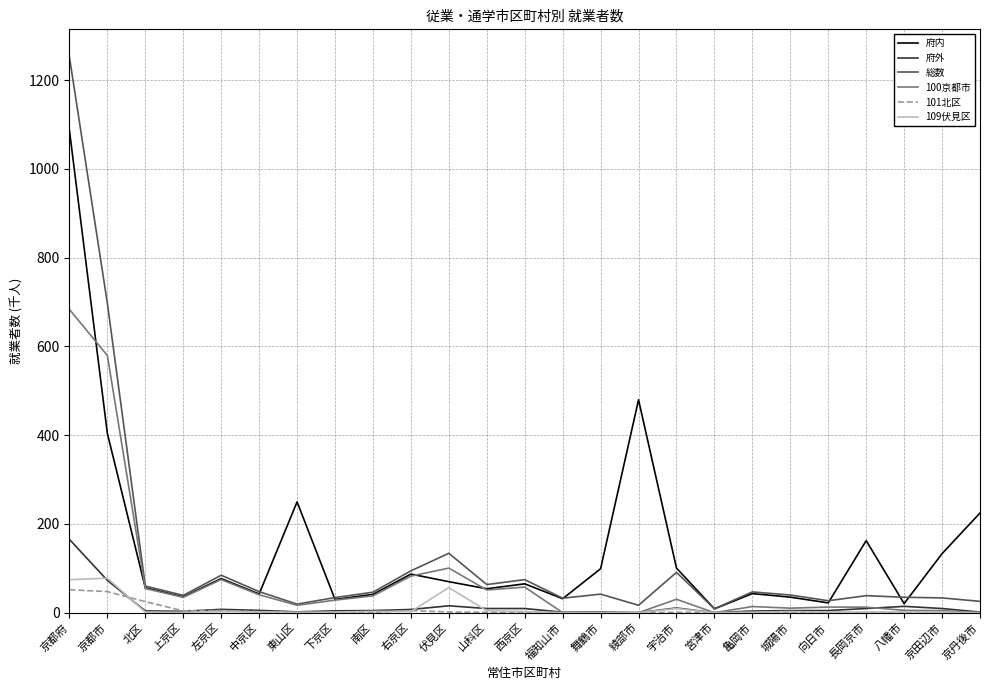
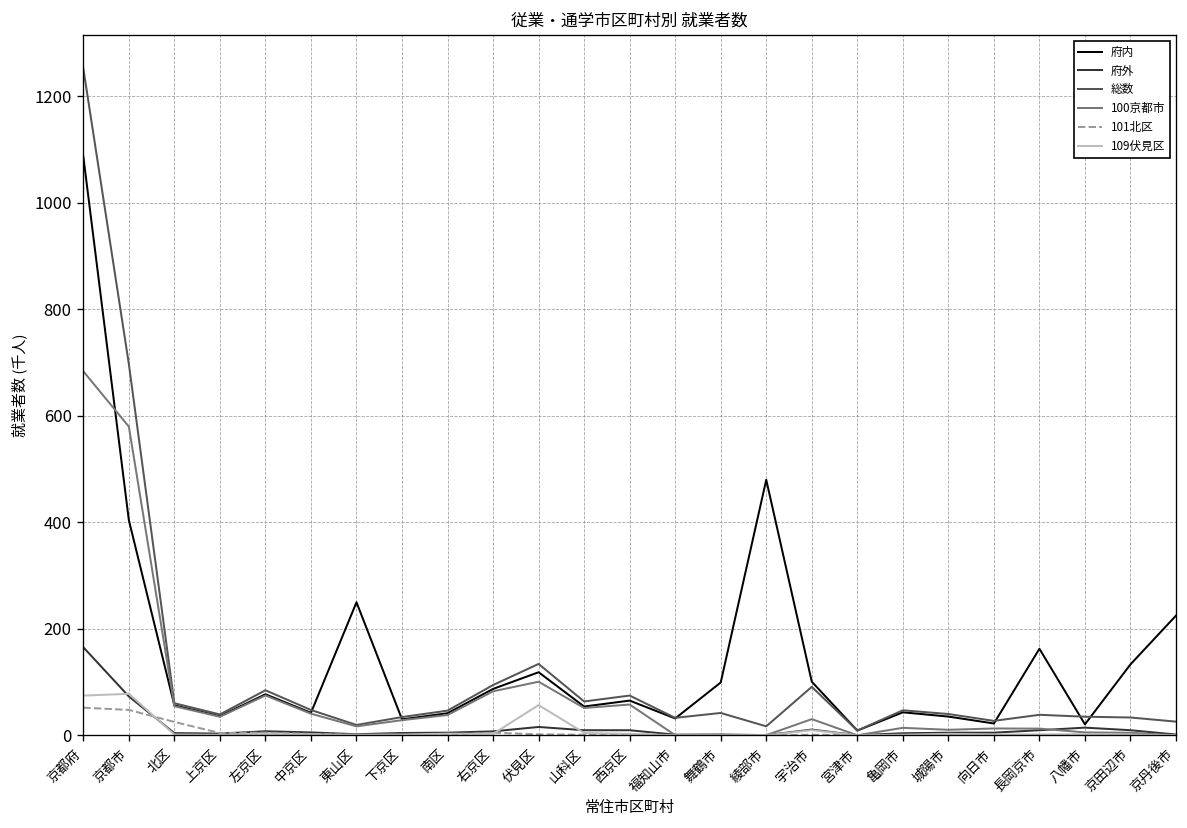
府内, 伏見区: 70 -> 120
